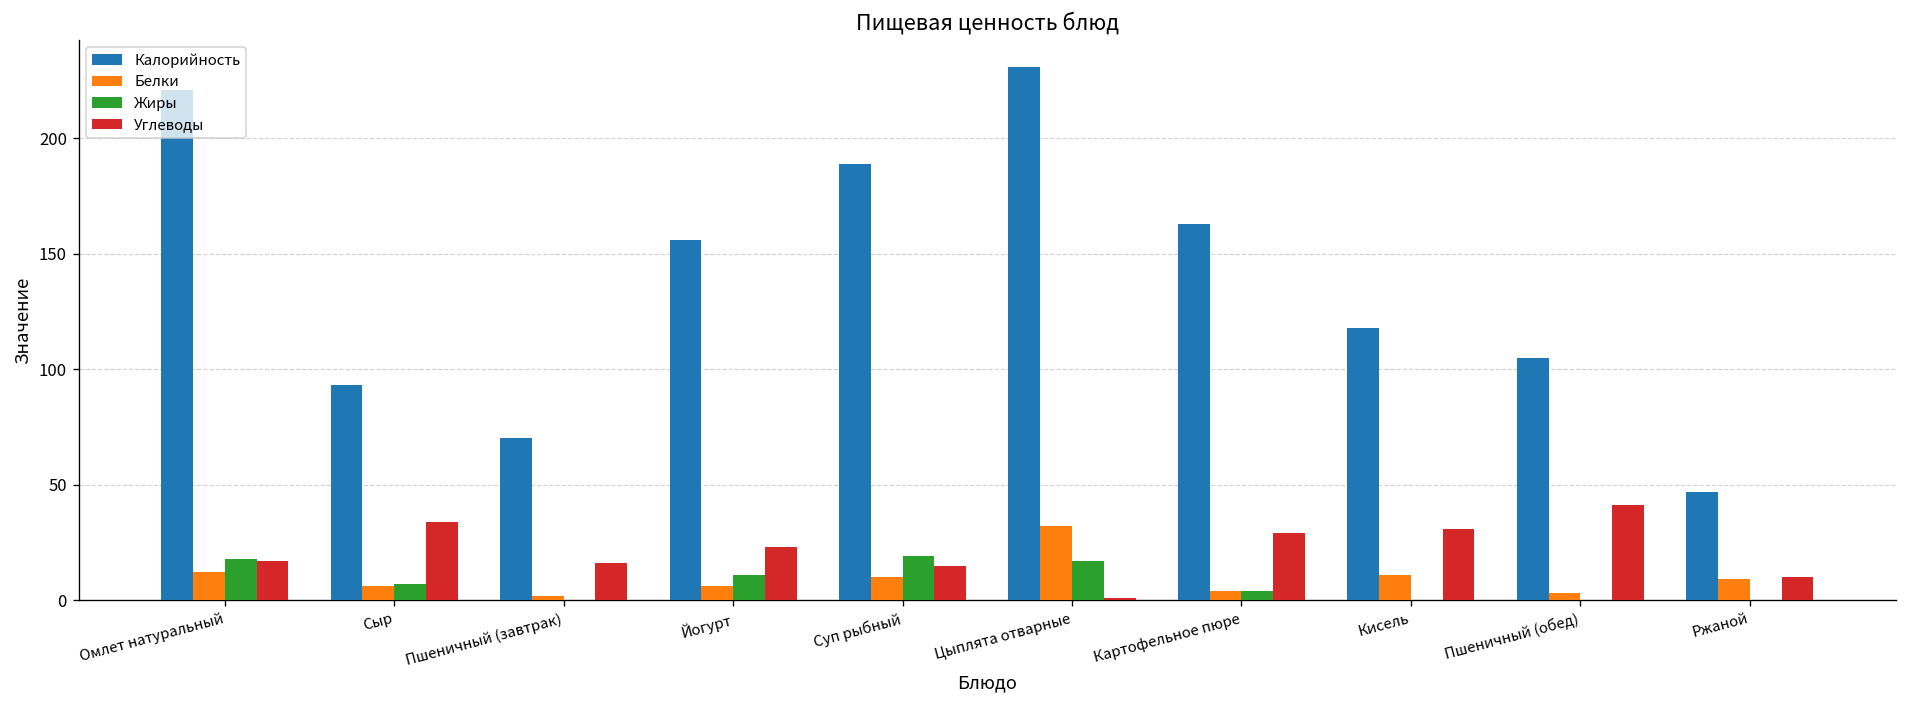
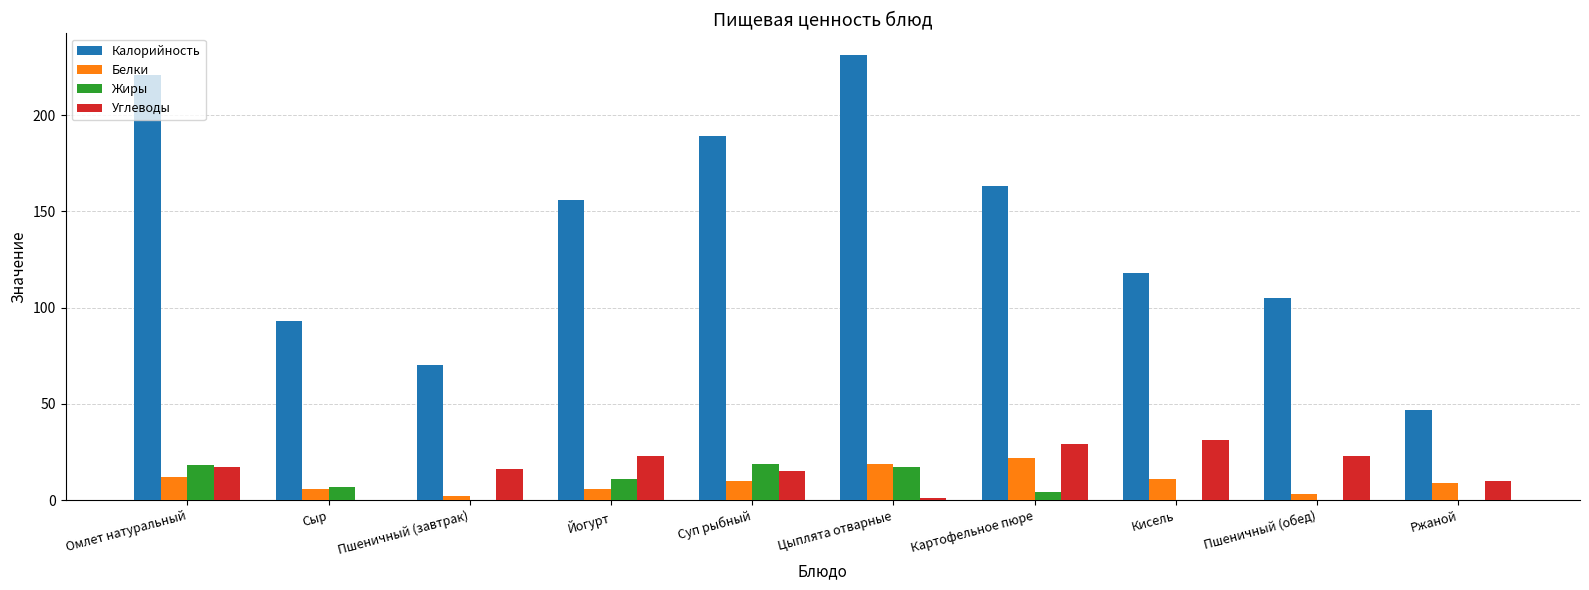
Углеводы, Сыр: 34 -> 0
Белки, Цыплята отварные: 32 -> 19
Белки, Картофельное пюре: 4 -> 22
Углеводы, Пшеничный (обед): 41 -> 23
